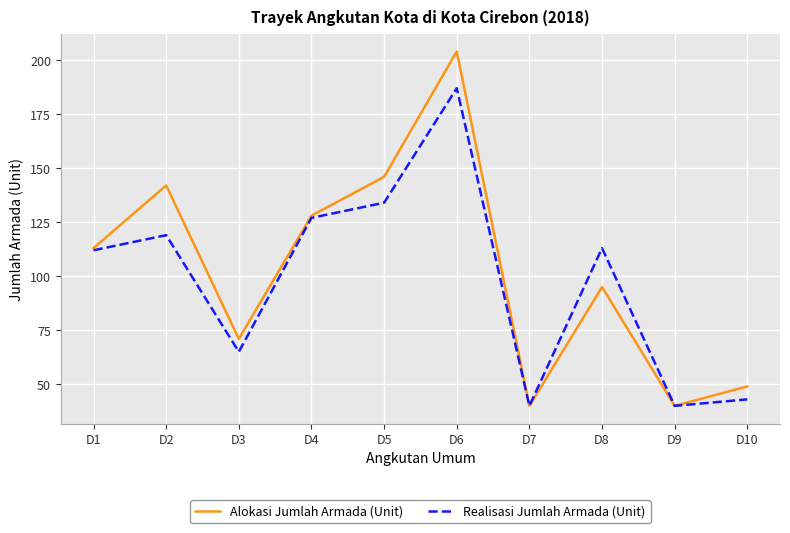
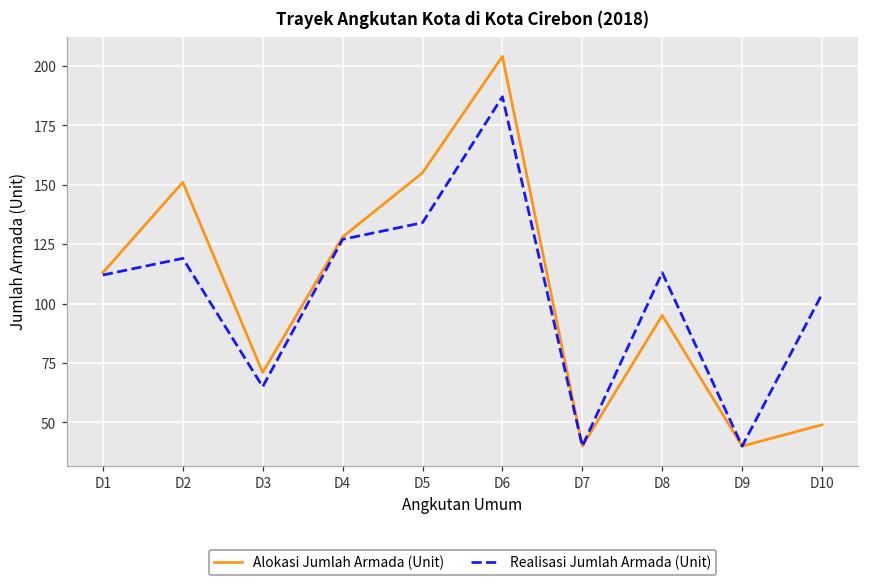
Alokasi Jumlah Armada (Unit), D2: 142 -> 151
Alokasi Jumlah Armada (Unit), D5: 146 -> 155
Realisasi Jumlah Armada (Unit), D10: 43 -> 104
